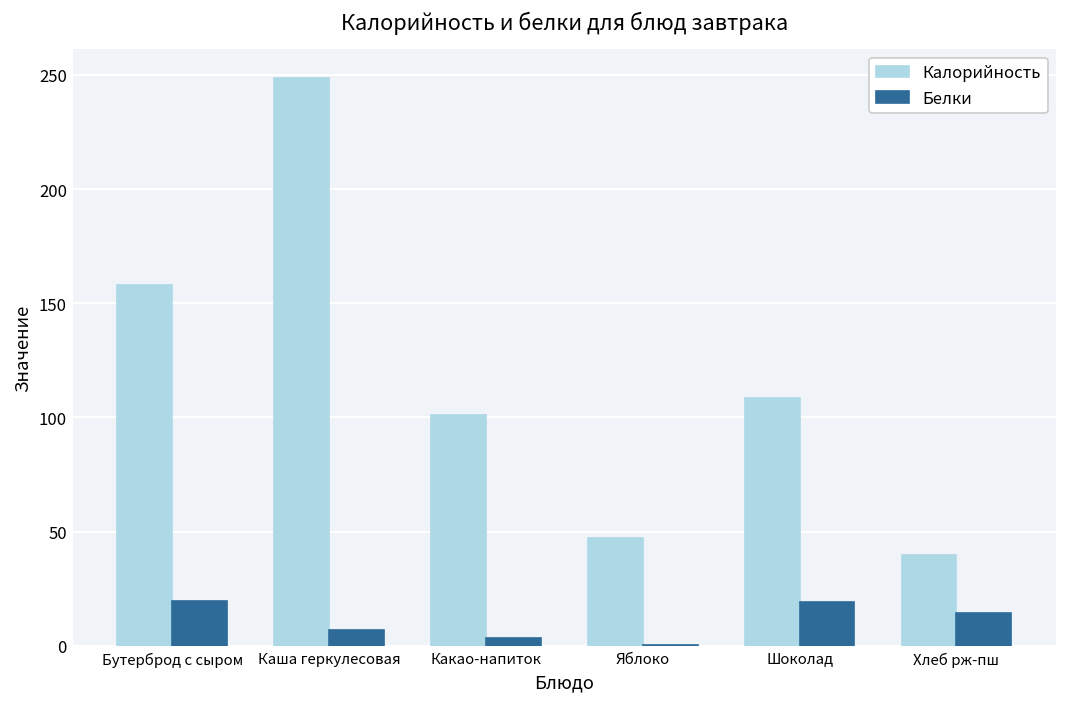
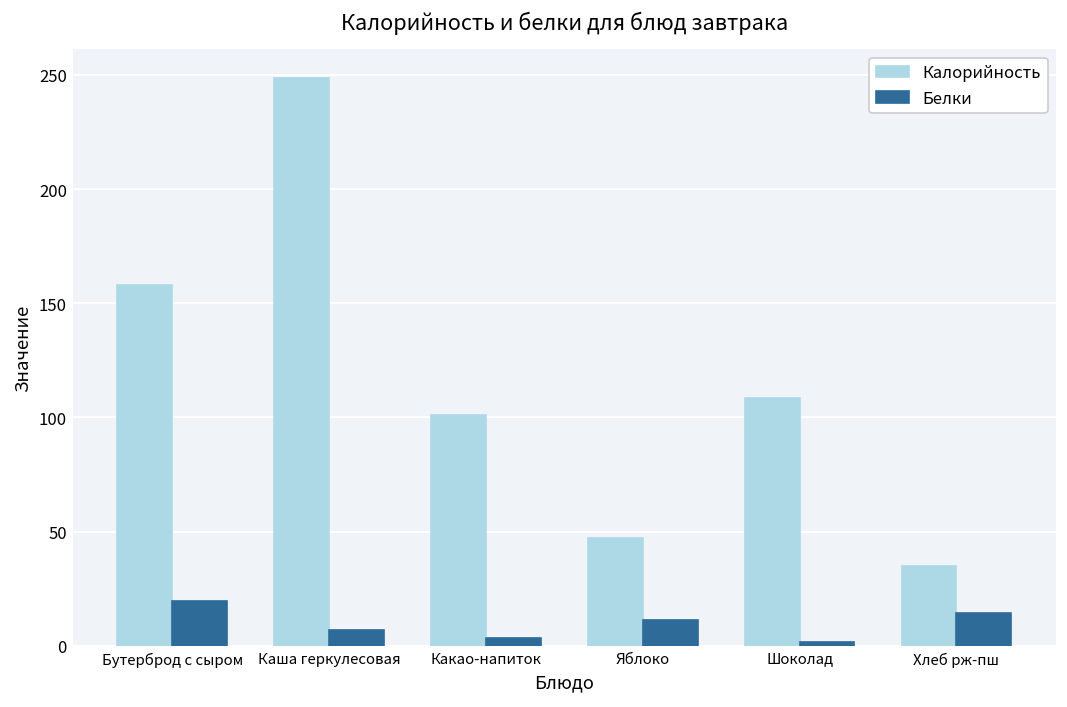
Белки, Яблоко: 0 -> 11
Белки, Шоколад: 19 -> 2
Калорийность, Хлеб рж-пш: 40 -> 35
